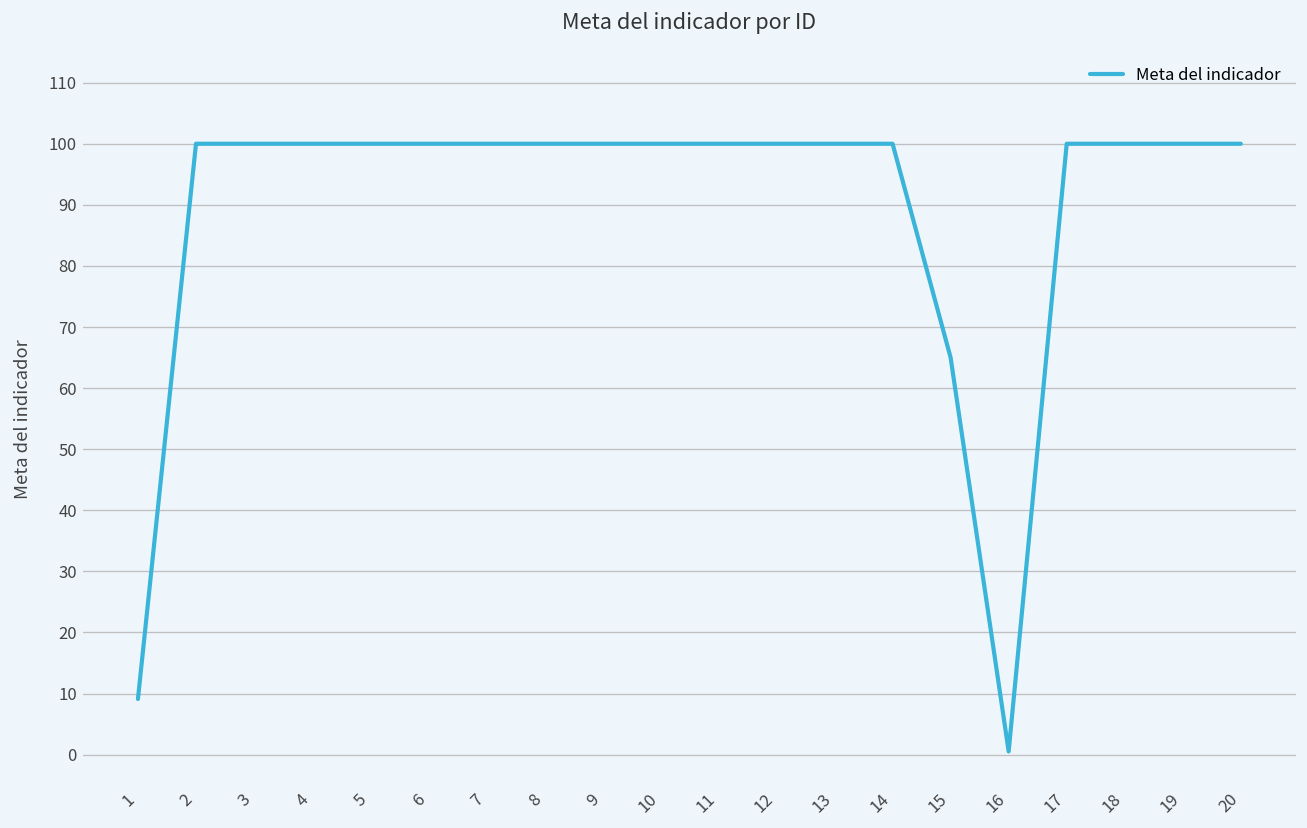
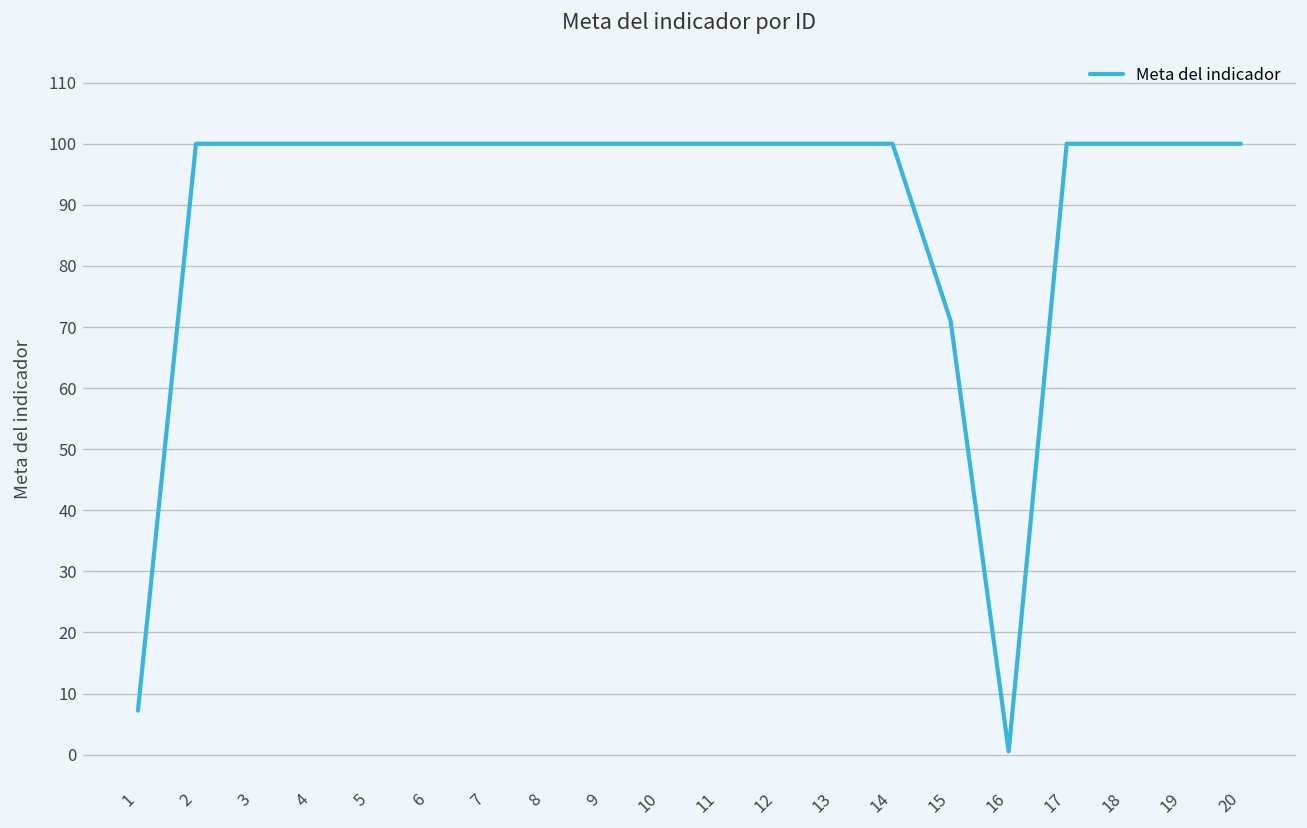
1: 9 -> 7
15: 65 -> 71
